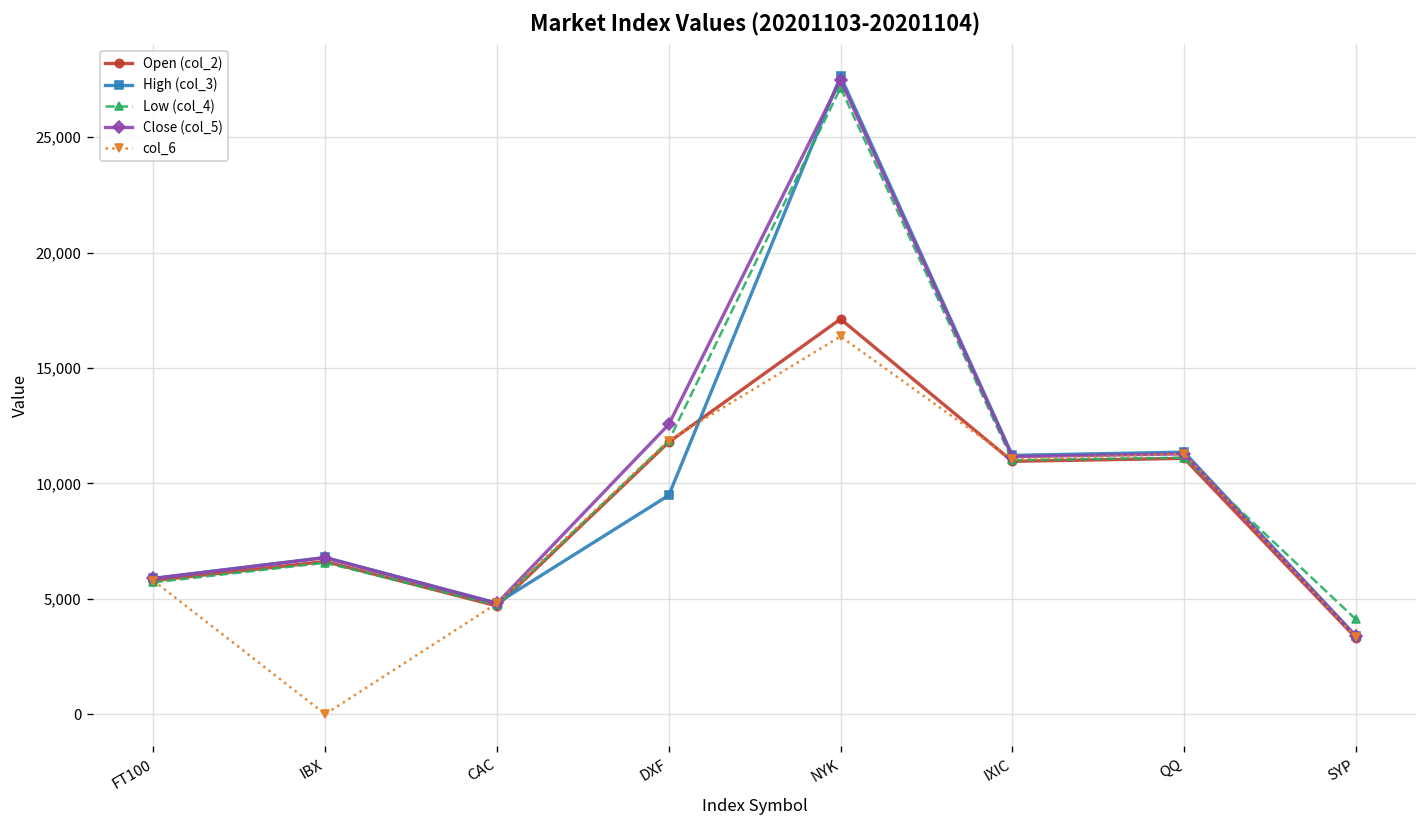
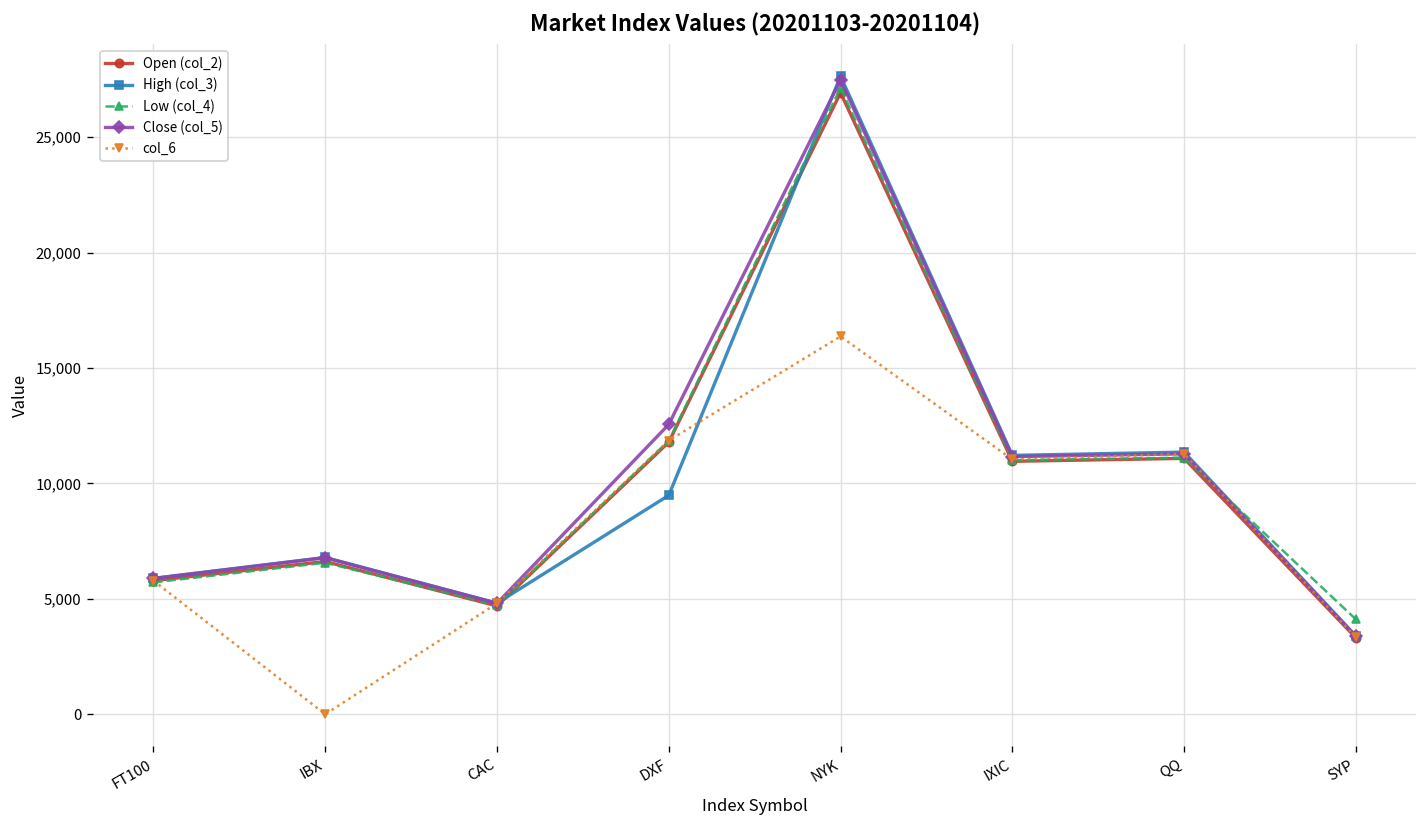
Open (col_2), NYK: 17,100 -> 26,900
